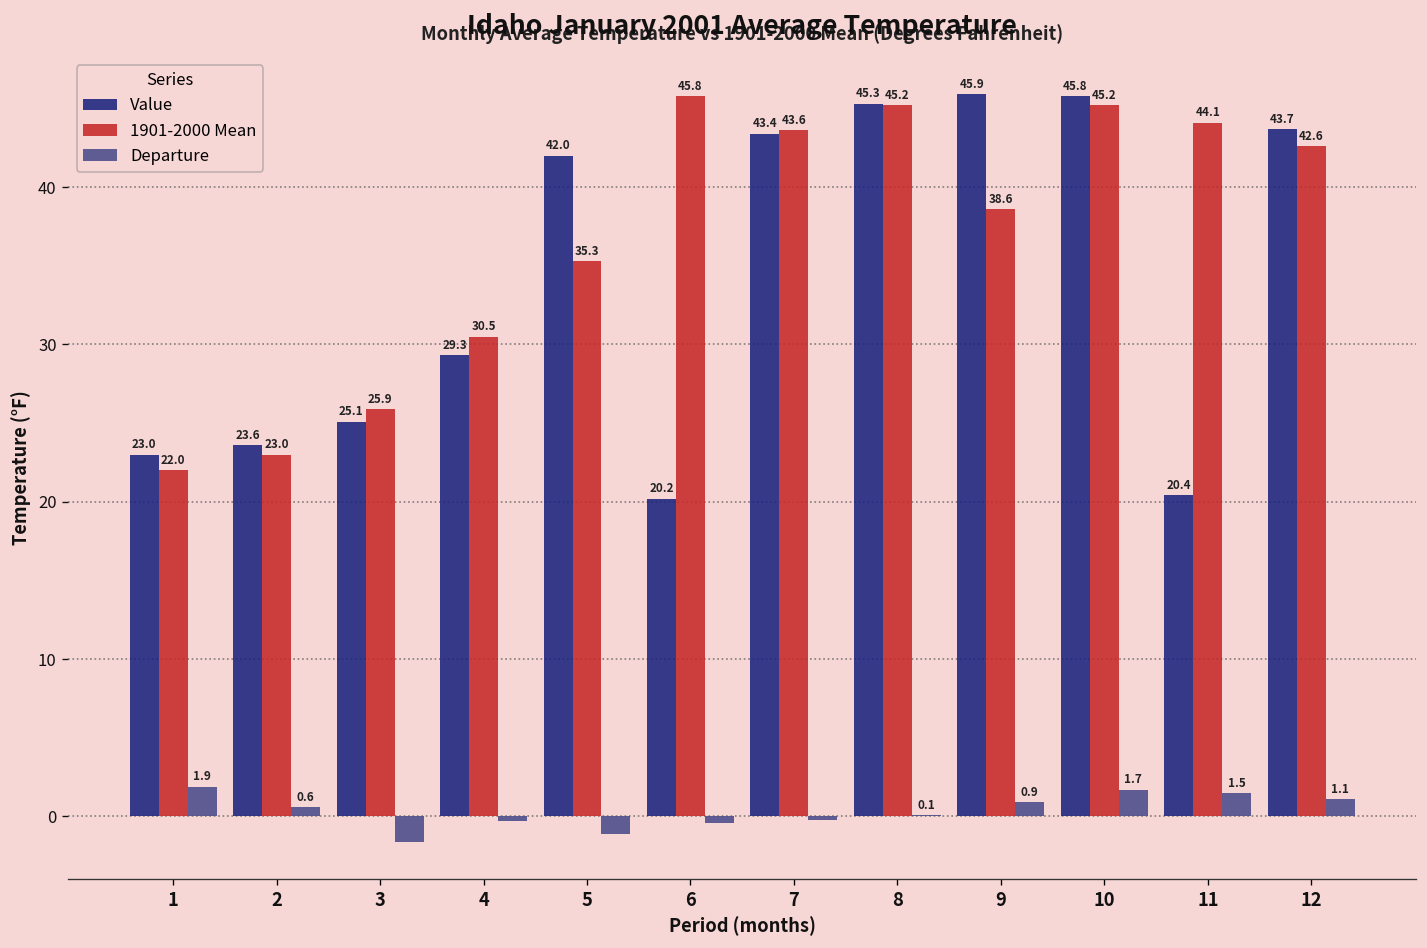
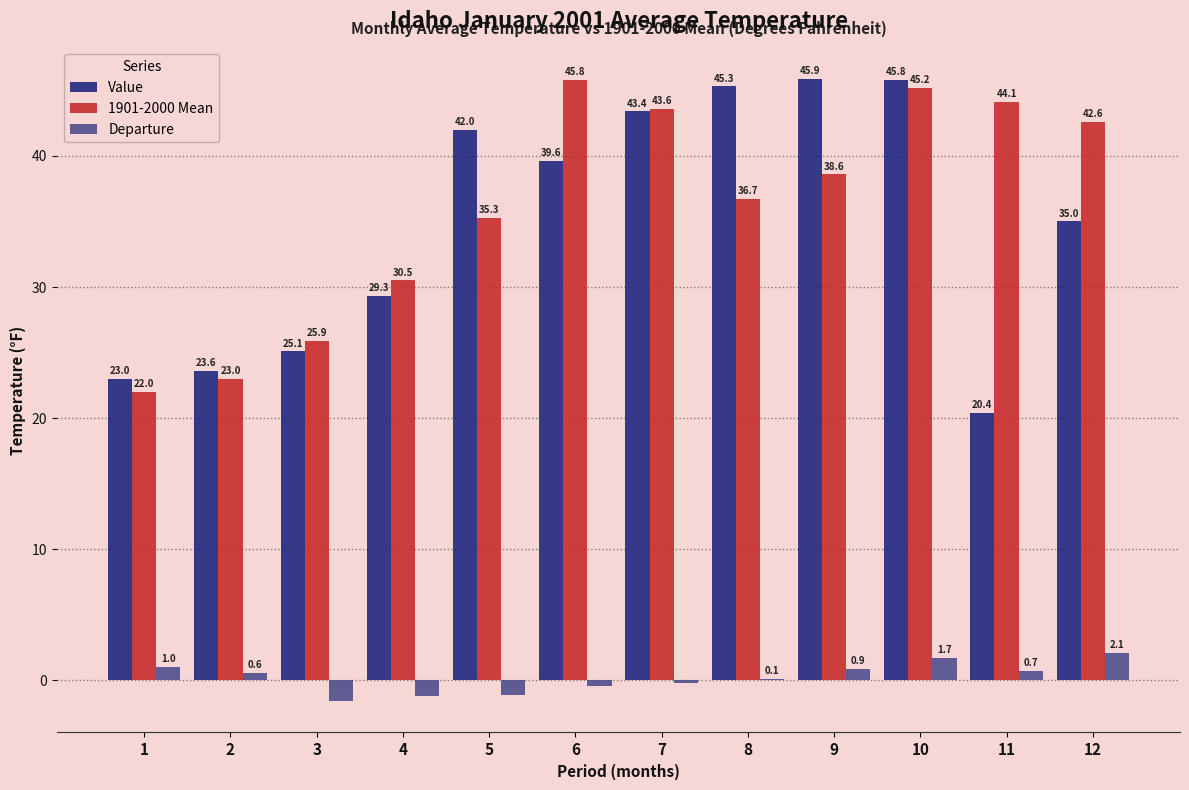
Departure, 1: 1.9 -> 1.0
Departure, 4: -0.3 -> -1.2
Value, 6: 20.2 -> 39.6
1901-2000 Mean, 8: 45.2 -> 36.7
Departure, 11: 1.5 -> 0.7
Value, 12: 43.7 -> 35.0
Departure, 12: 1.1 -> 2.1
